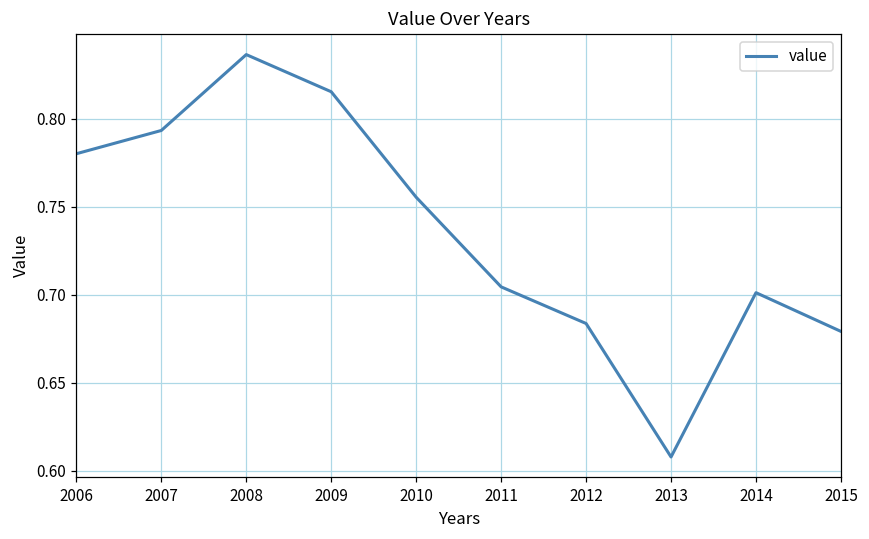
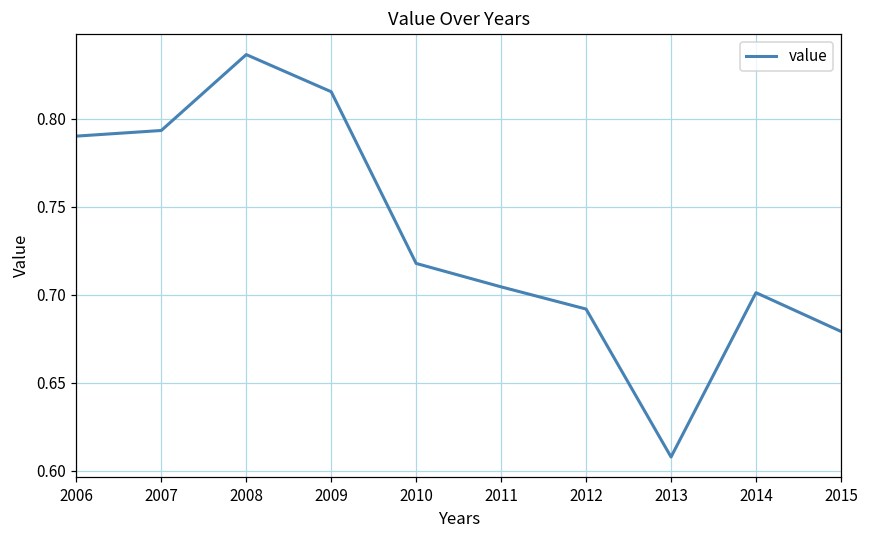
2006: 0.78 -> 0.79
2010: 0.755 -> 0.718
2012: 0.684 -> 0.692
